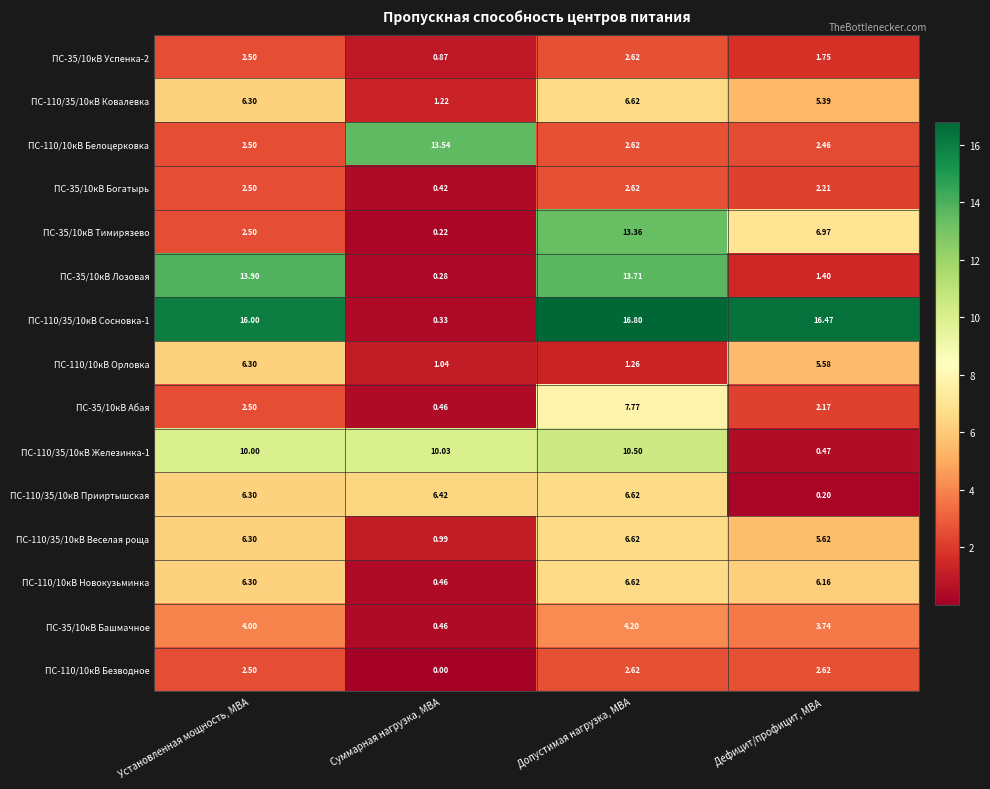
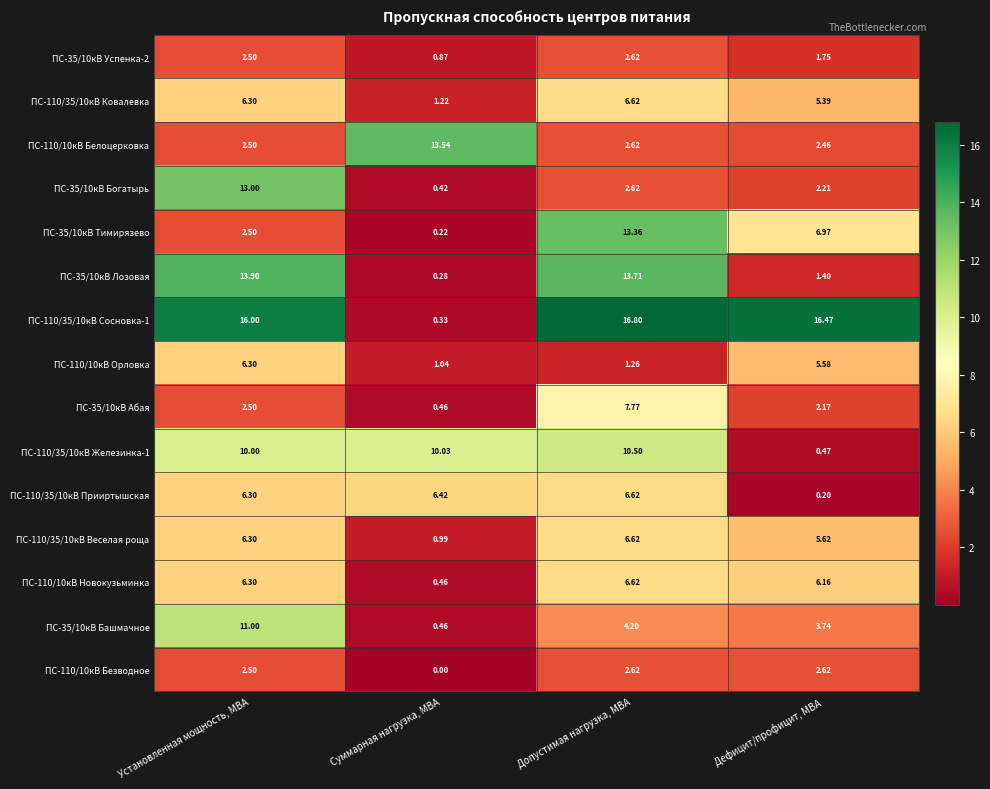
ПС-35/10кВ Богатырь, Установленная мощность, МВА: 2.50 -> 13.00
ПС-35/10кВ Башмачное, Установленная мощность, МВА: 4.00 -> 11.00
